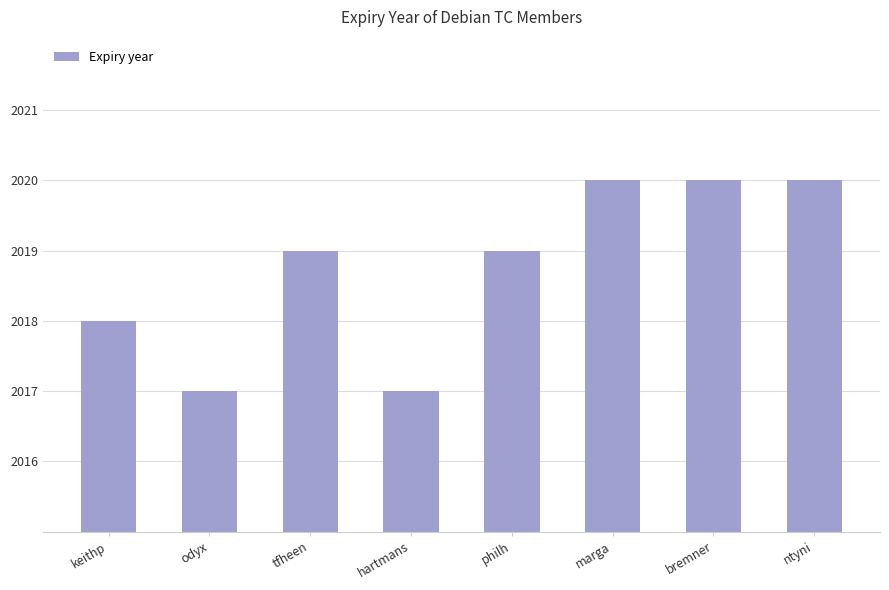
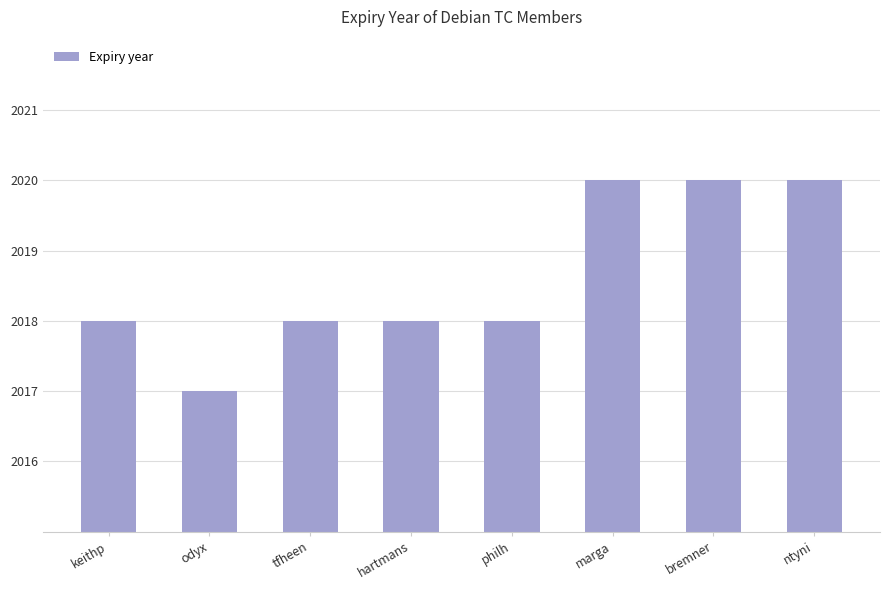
tfheen: 2019 -> 2018
hartmans: 2017 -> 2018
philh: 2019 -> 2018
